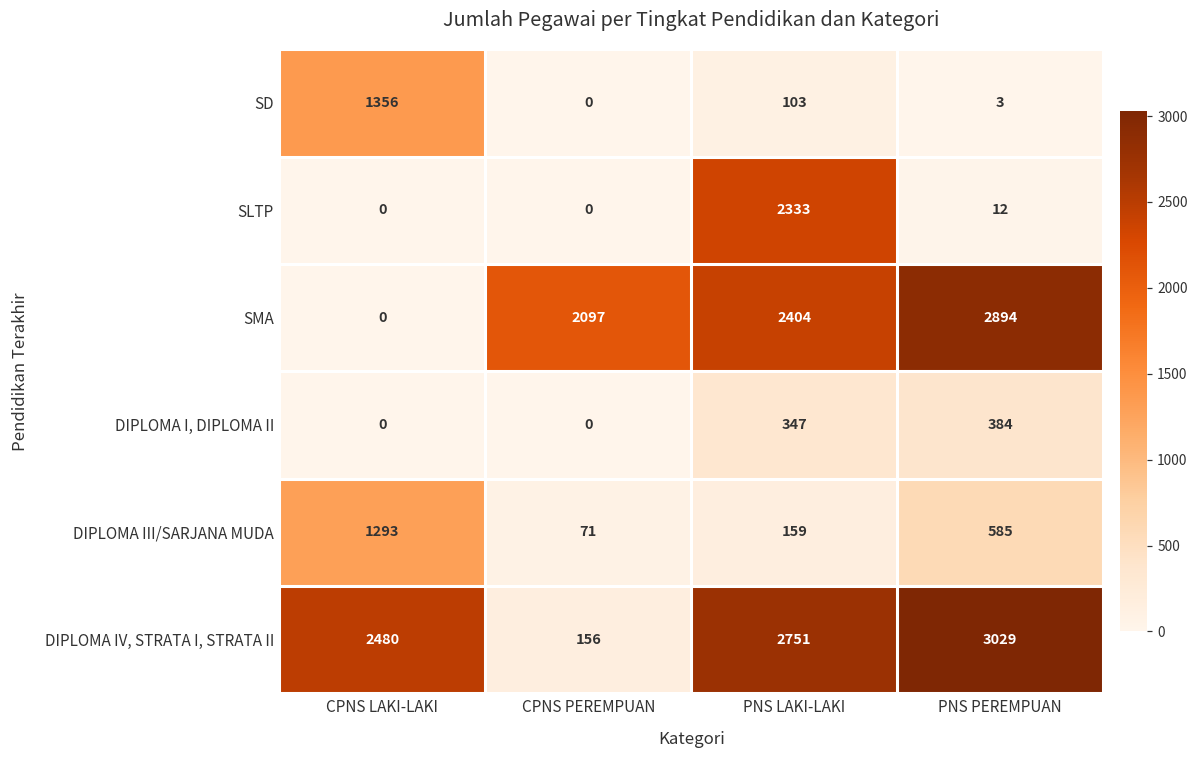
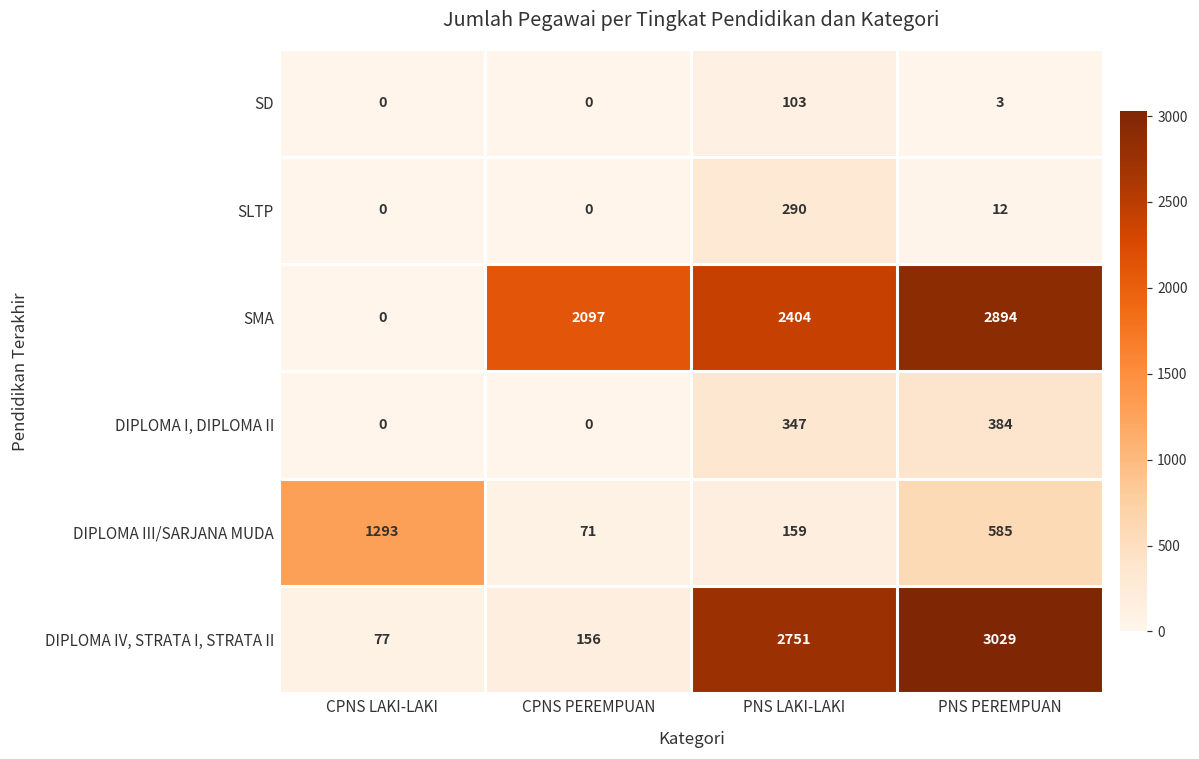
SD, CPNS LAKI-LAKI: 1356 -> 0
SLTP, PNS LAKI-LAKI: 2333 -> 290
DIPLOMA IV, STRATA I, STRATA II, CPNS LAKI-LAKI: 2480 -> 77
